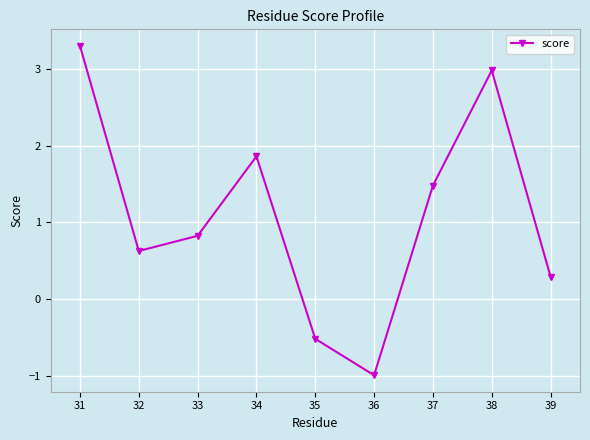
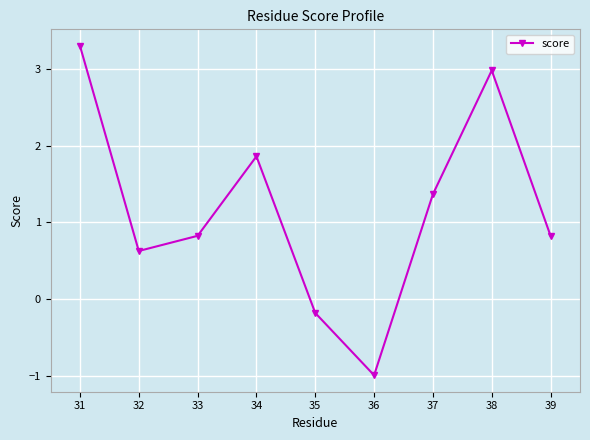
35: -0.5 -> -0.2
37: 1.5 -> 1.4
39: 0.3 -> 0.8
